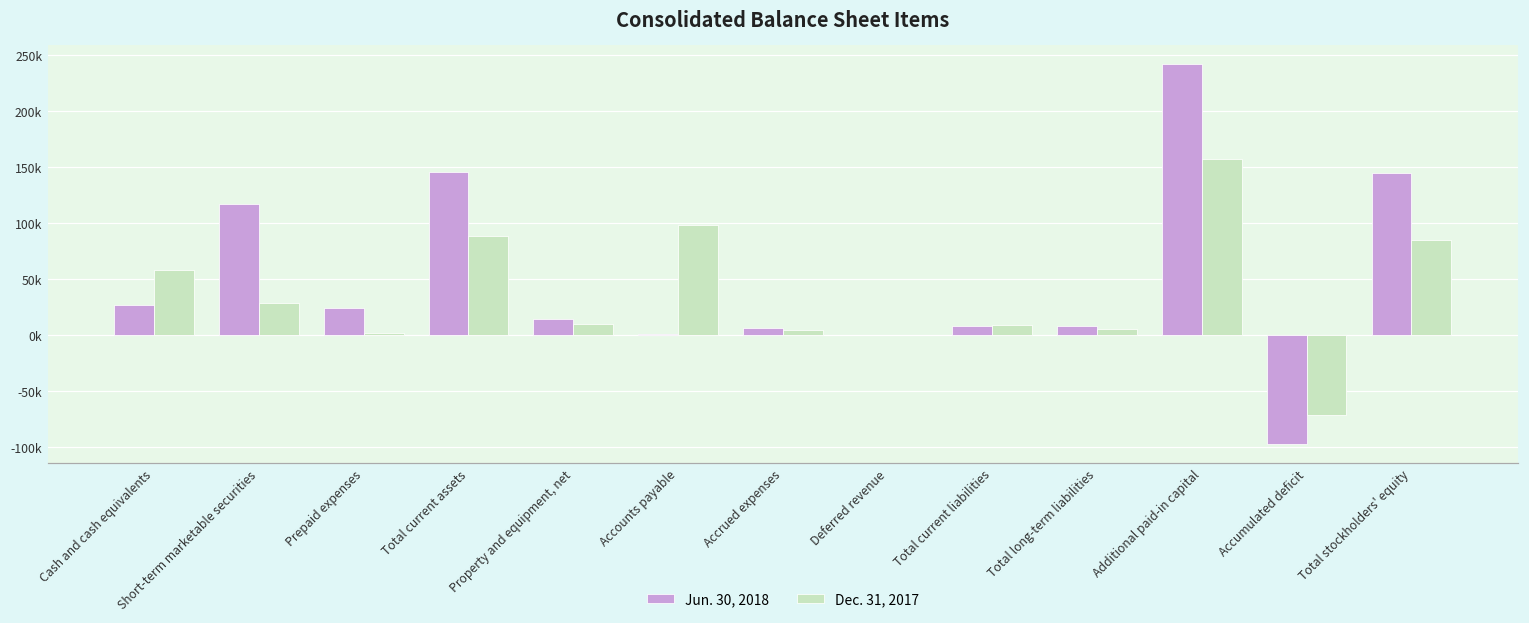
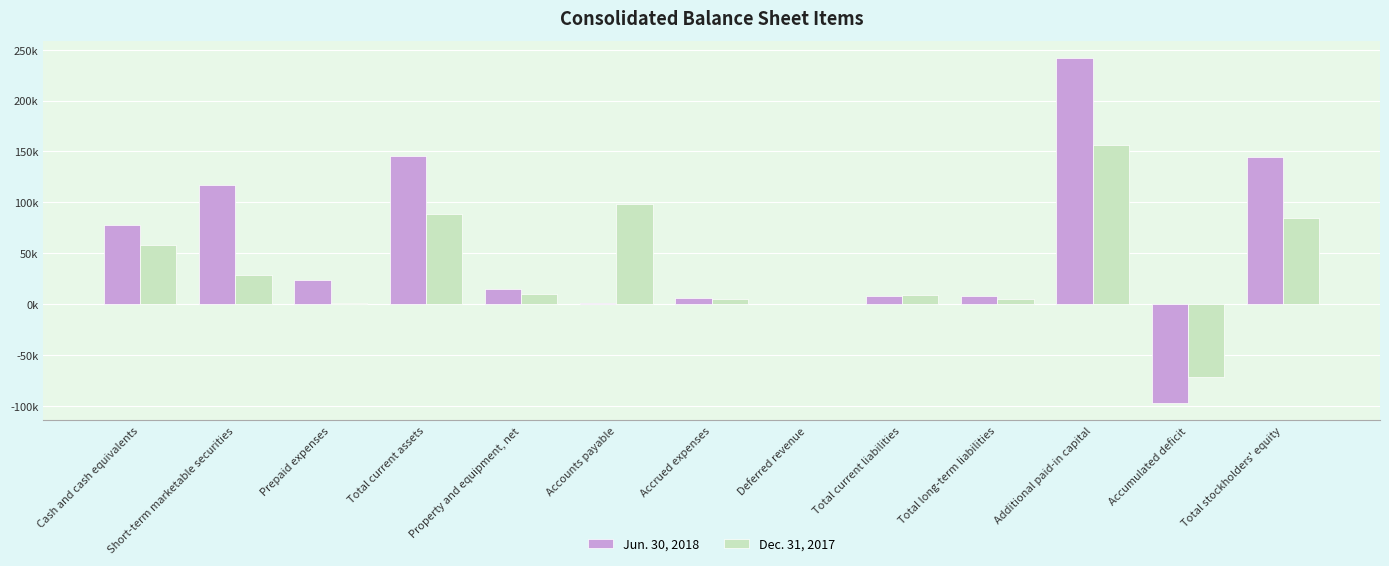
Jun. 30, 2018, Cash and cash equivalents: 27000 -> 78000
